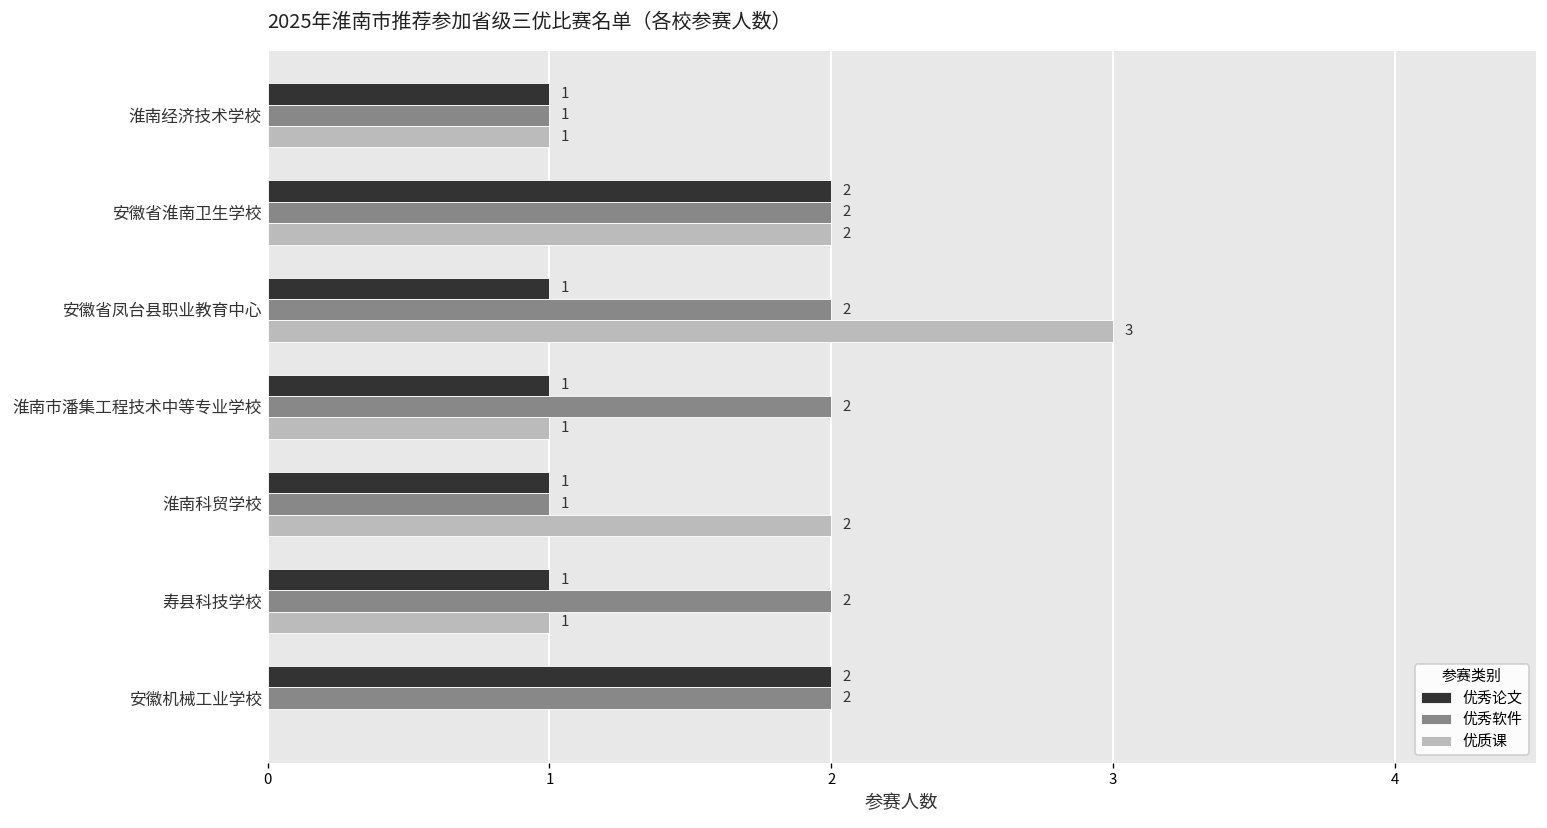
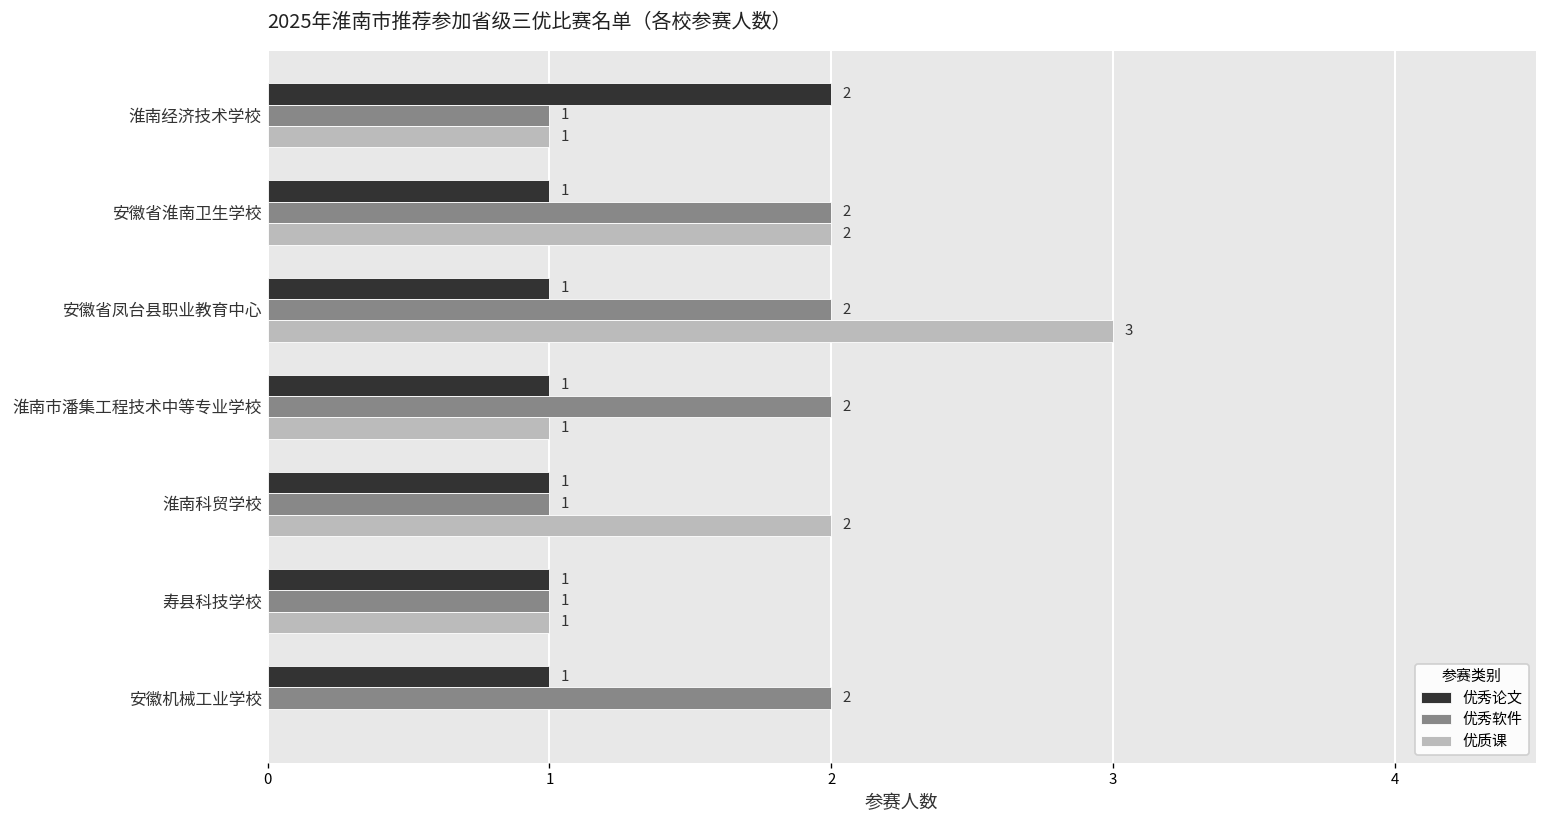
优秀论文, 淮南经济技术学校: 1 -> 2
优秀论文, 安徽省淮南卫生学校: 2 -> 1
优秀软件, 寿县科技学校: 2 -> 1
优秀论文, 安徽机械工业学校: 2 -> 1
